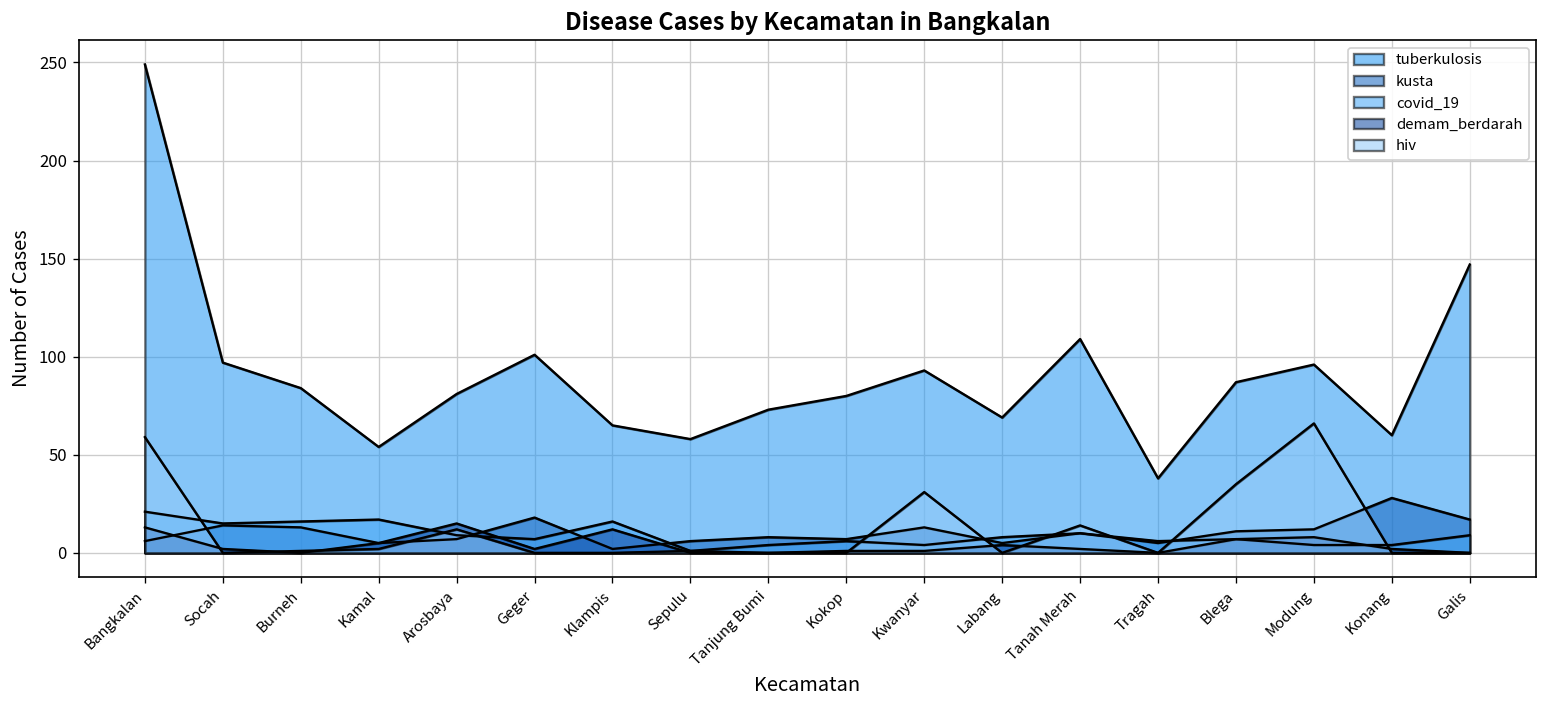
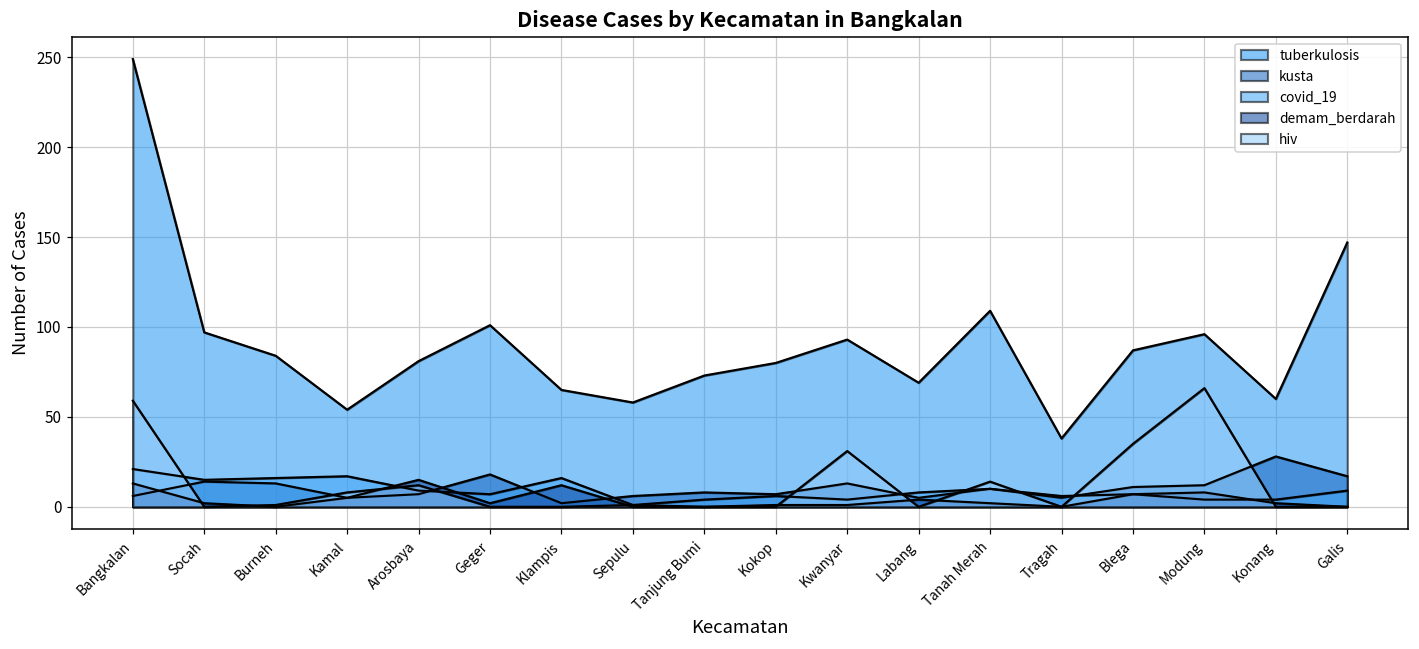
hiv, Kamal: 2 -> 8
